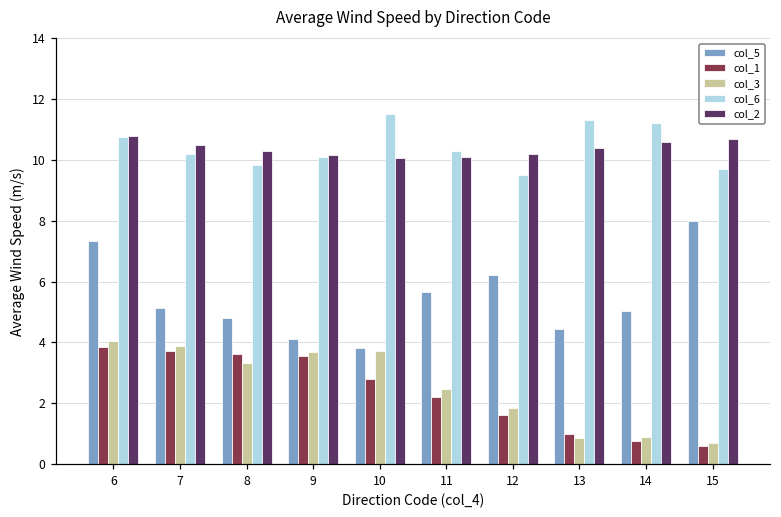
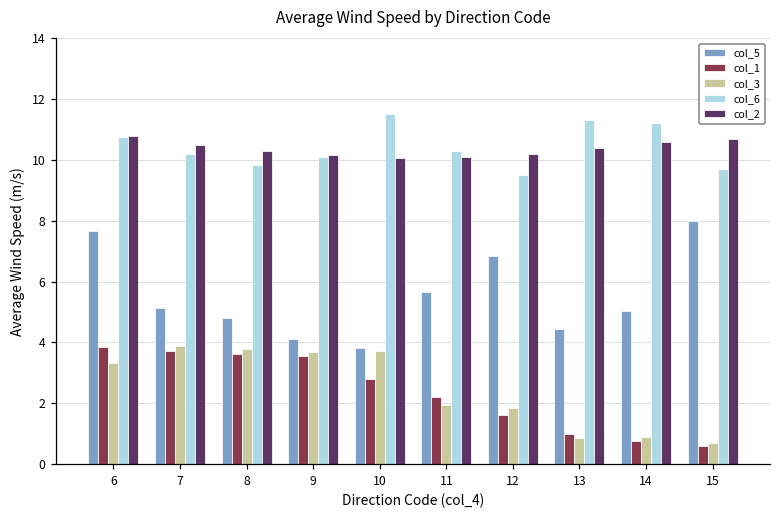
col_5, 6: 7.3 -> 7.7
col_3, 6: 4.1 -> 3.3
col_3, 8: 3.3 -> 3.8
col_3, 11: 2.5 -> 1.9
col_5, 12: 6.2 -> 6.9
